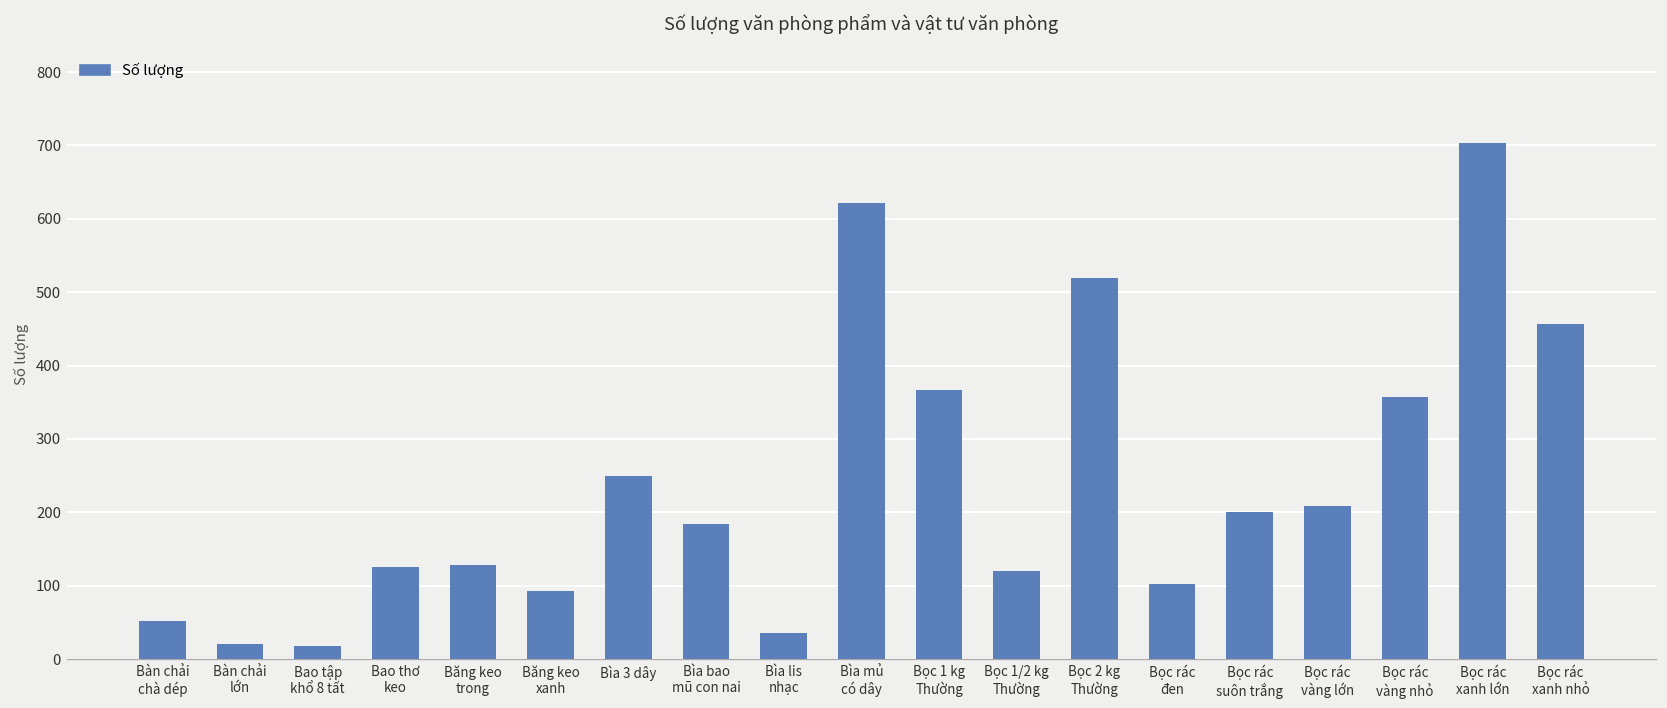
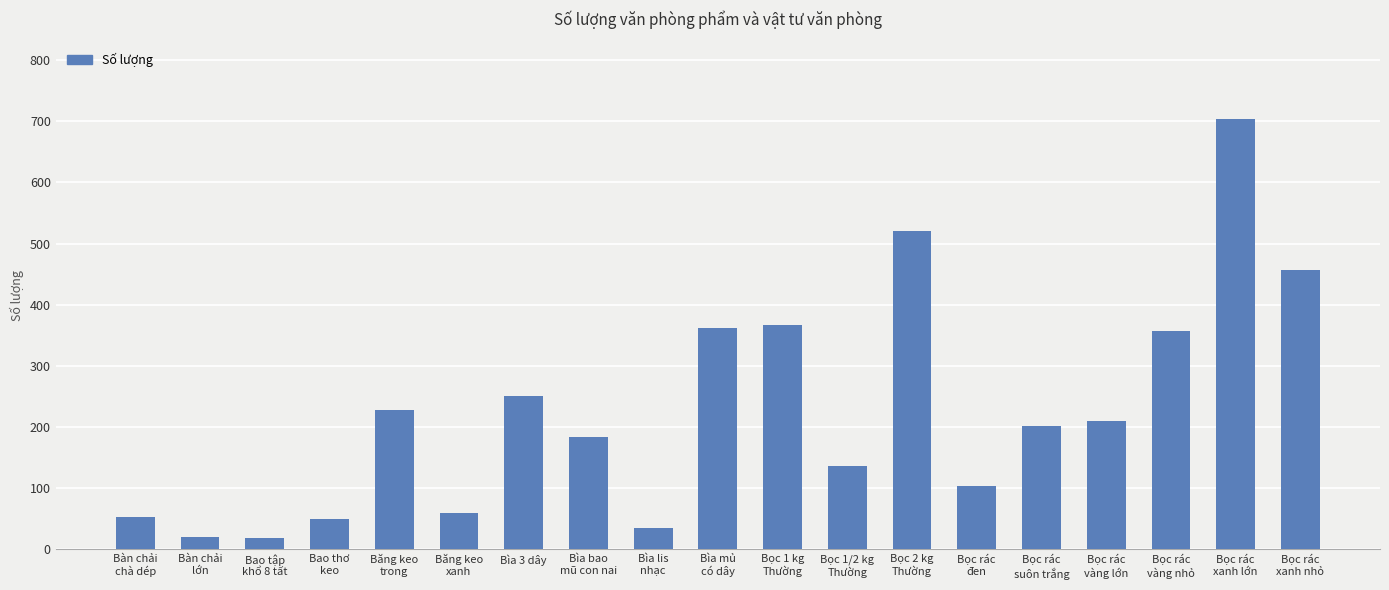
Bao thơ keo: 130 -> 50
Băng keo trong: 130 -> 230
Băng keo xanh: 90 -> 60
Bìa mủ có dây: 620 -> 360
Bọc 1/2 kg Thường: 120 -> 140
